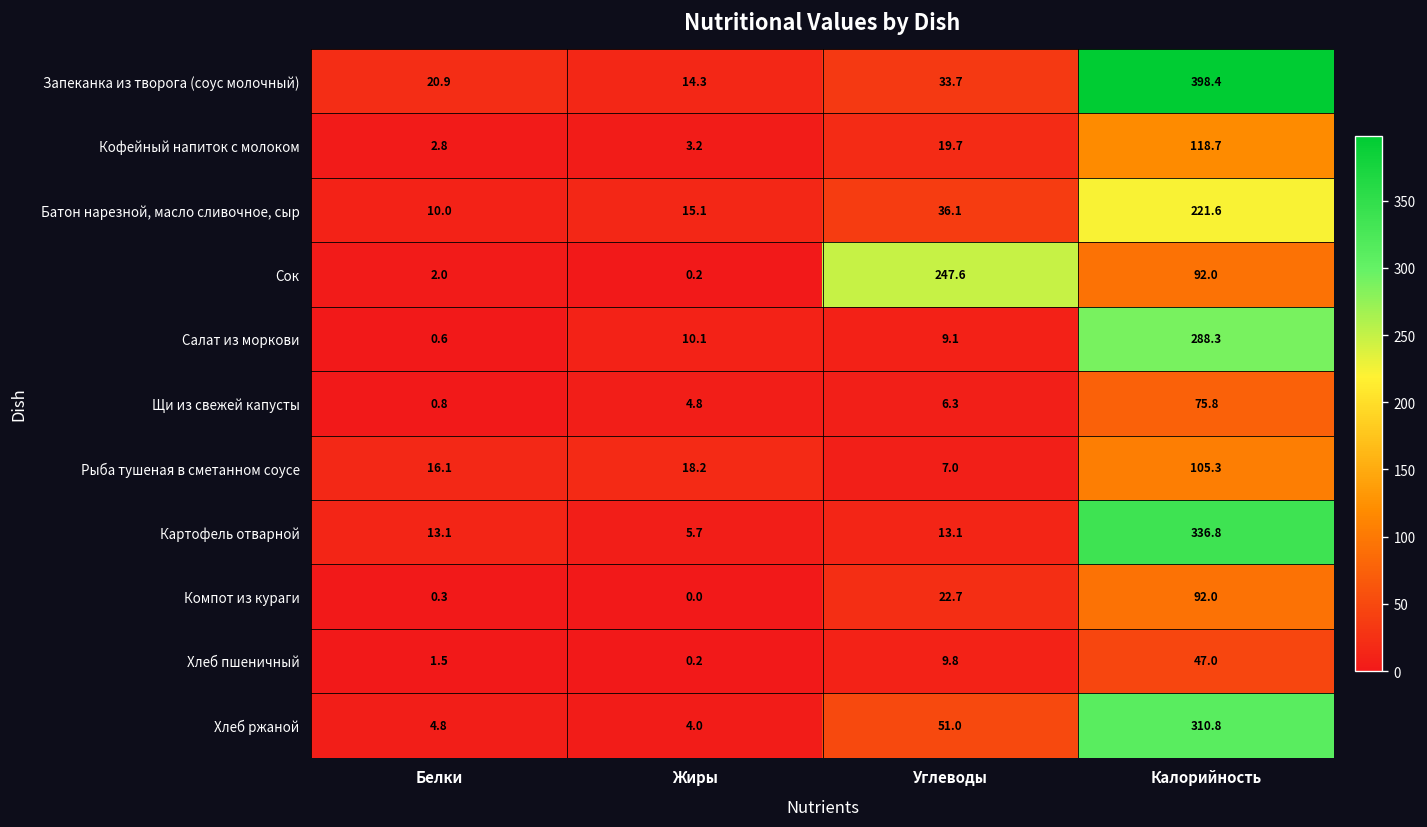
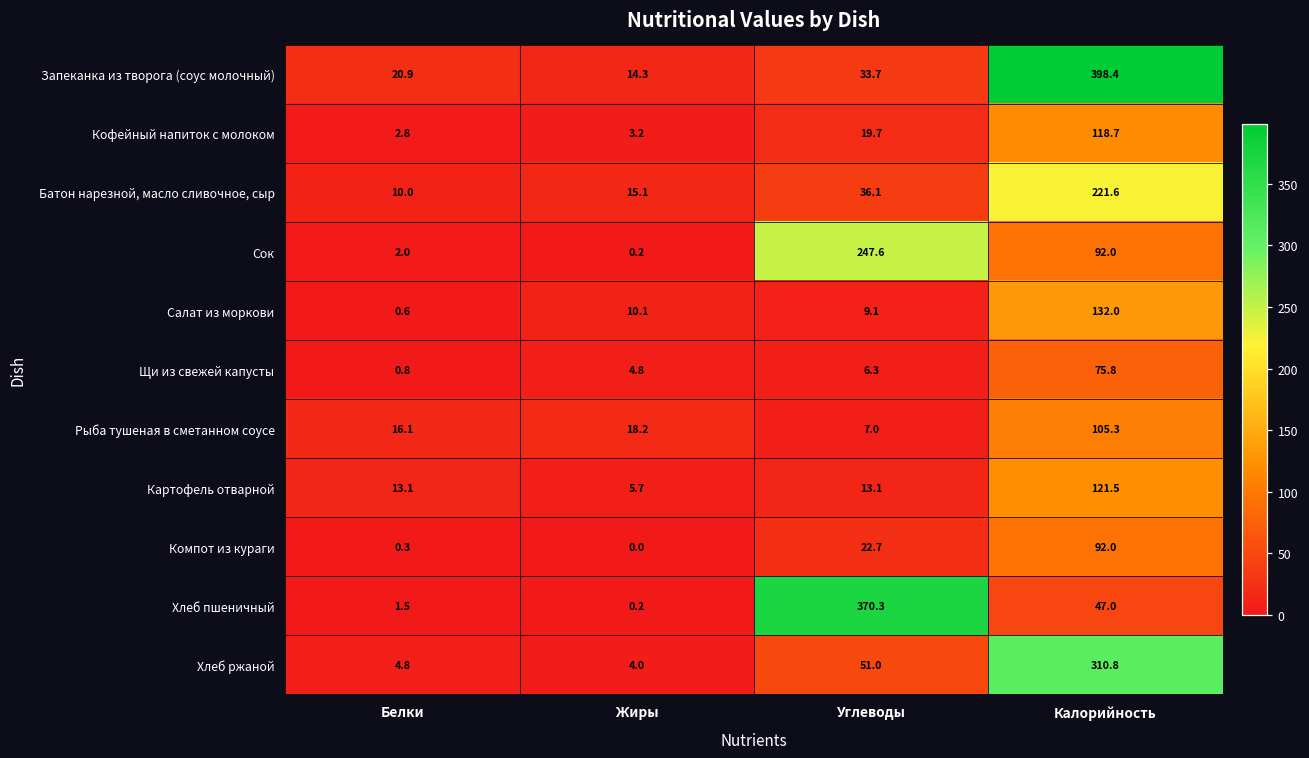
Салат из моркови, Калорийность: 288.3 -> 132.0
Картофель отварной, Калорийность: 336.8 -> 121.5
Хлеб пшеничный, Углеводы: 9.8 -> 370.3
